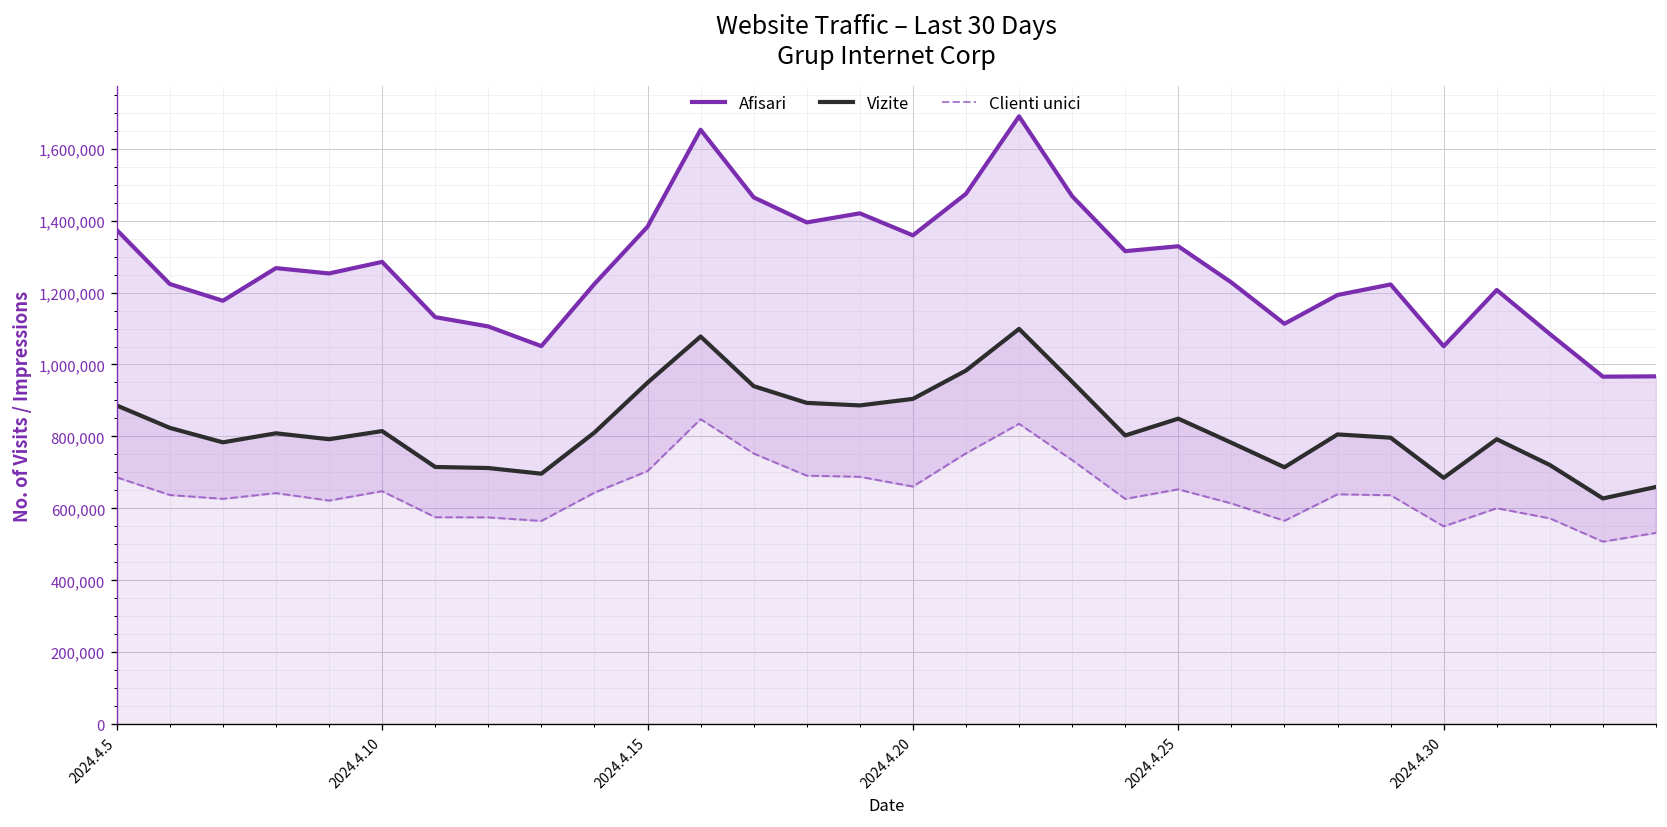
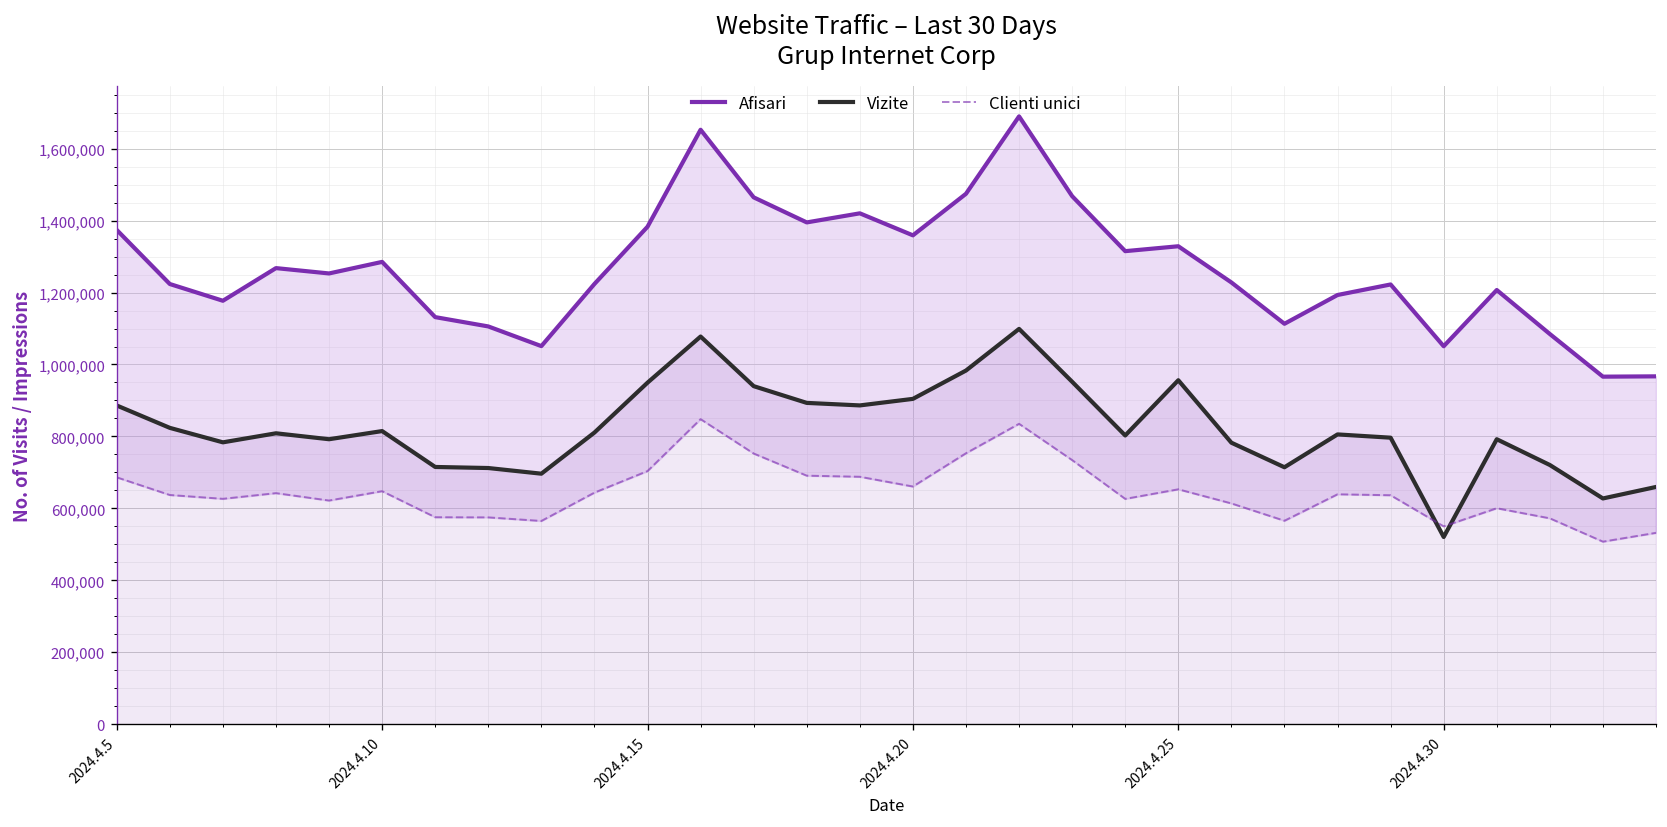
Vizite, 2024.4.25: 850,000 -> 960,000
Vizite, 2024.4.30: 680,000 -> 520,000
